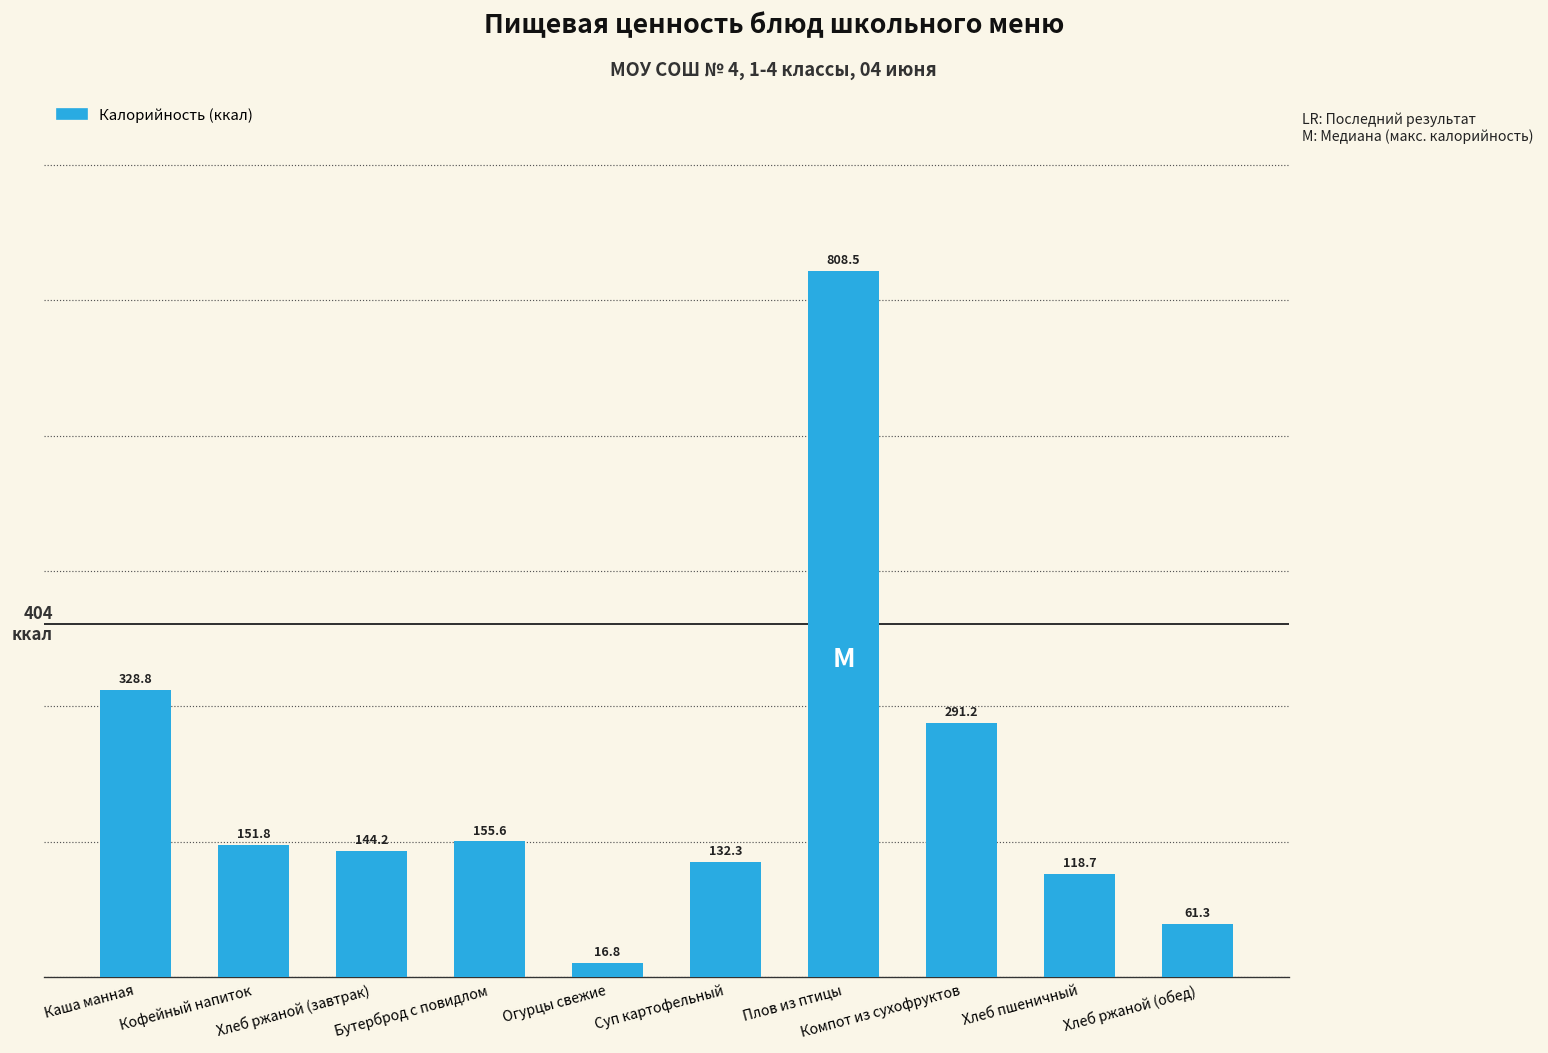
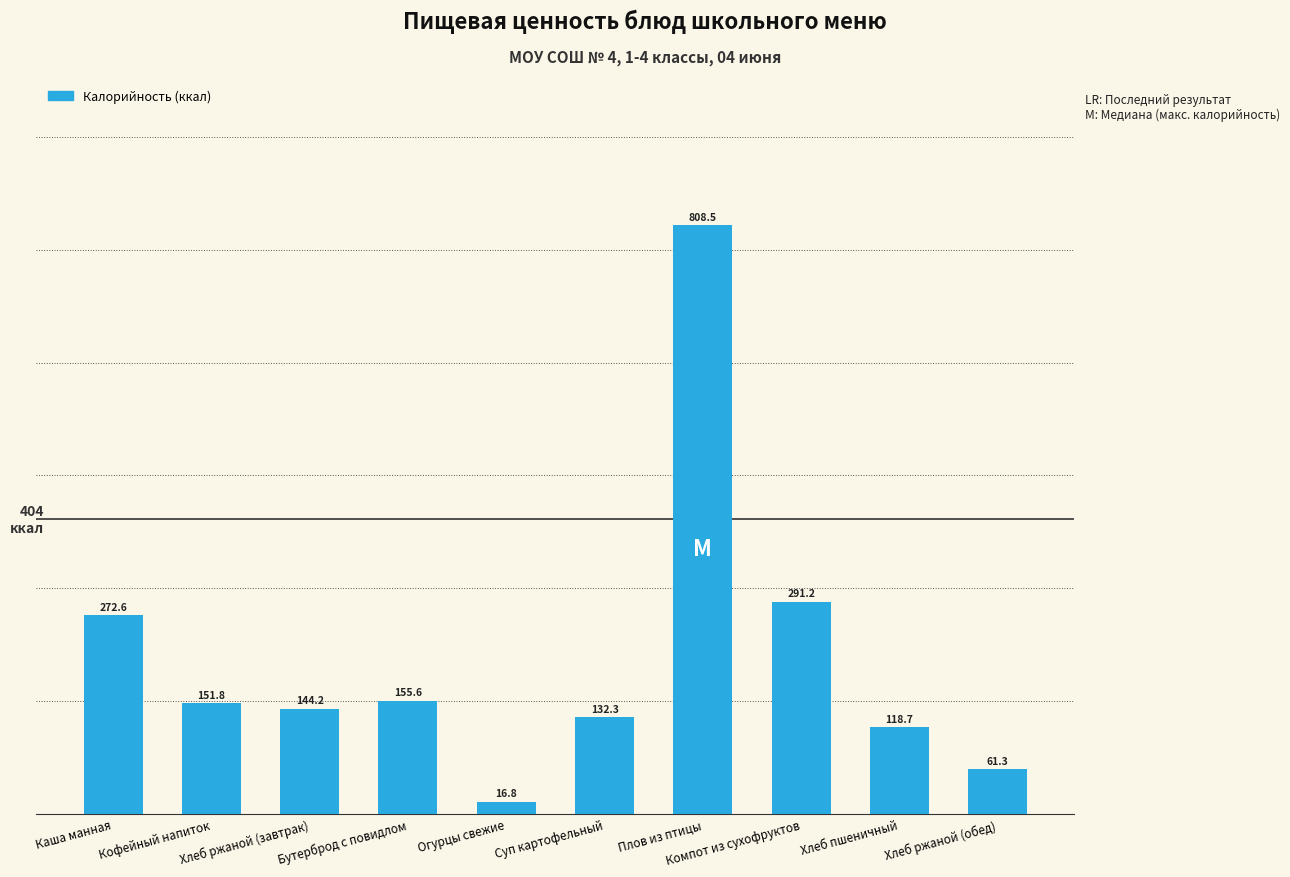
Каша манная: 328.8 -> 272.6
